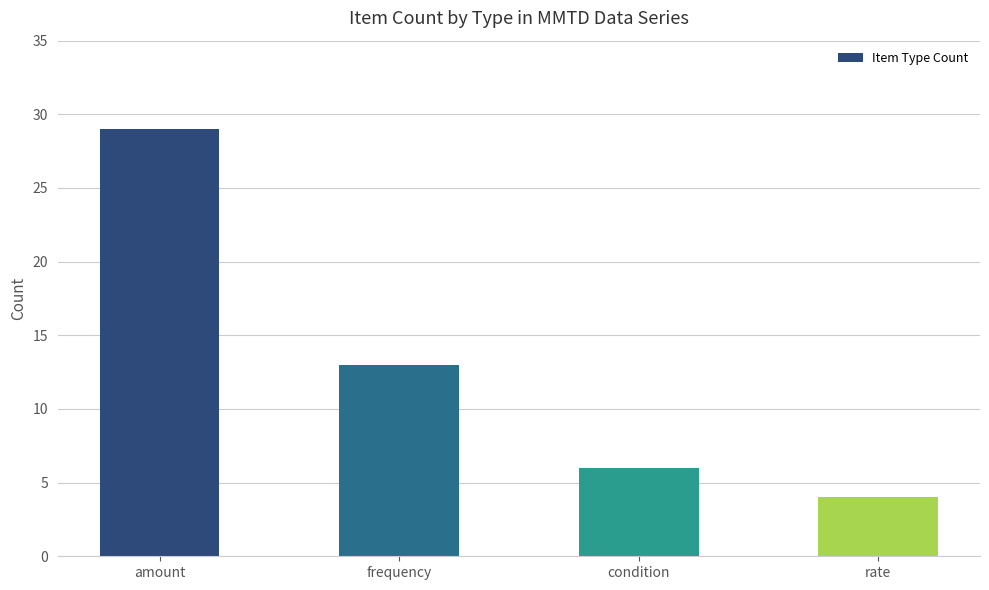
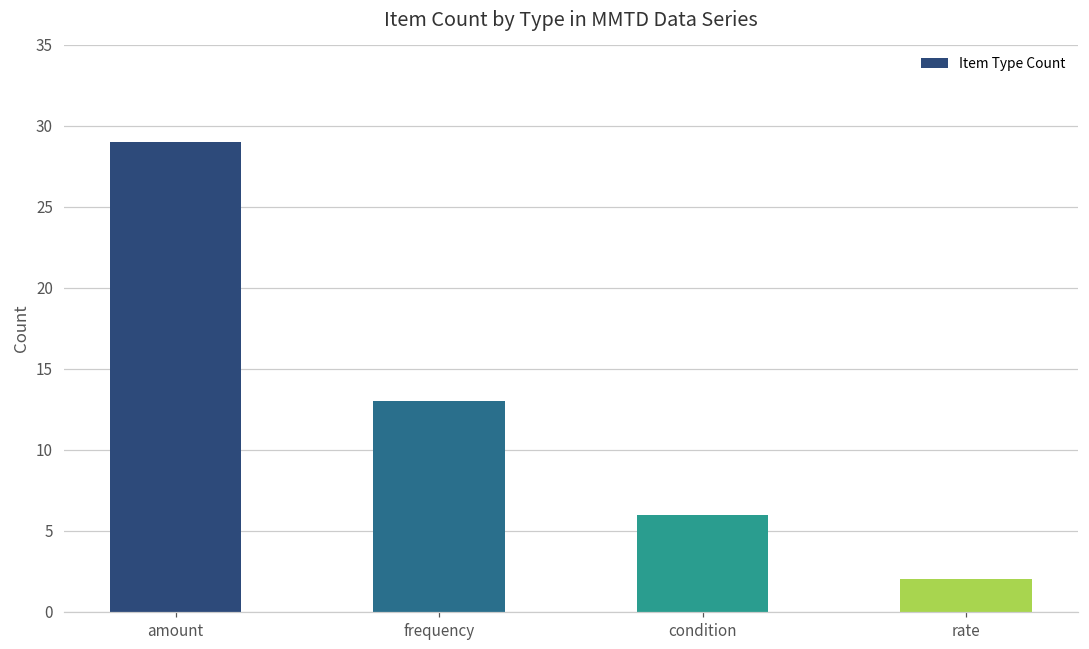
rate: 4 -> 2
